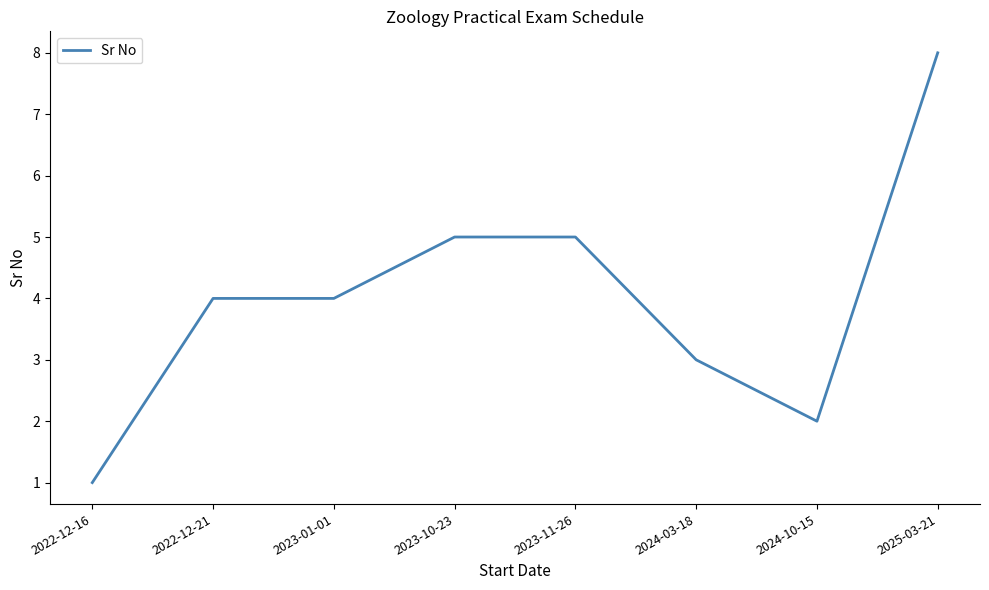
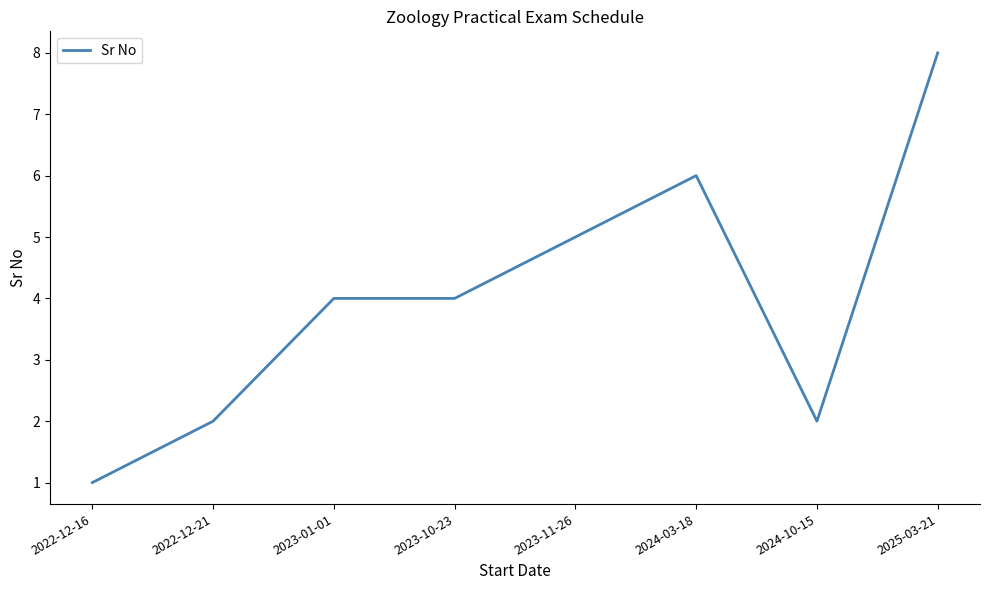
2022-12-21: 4 -> 2
2023-10-23: 5 -> 4
2024-03-18: 3 -> 6
